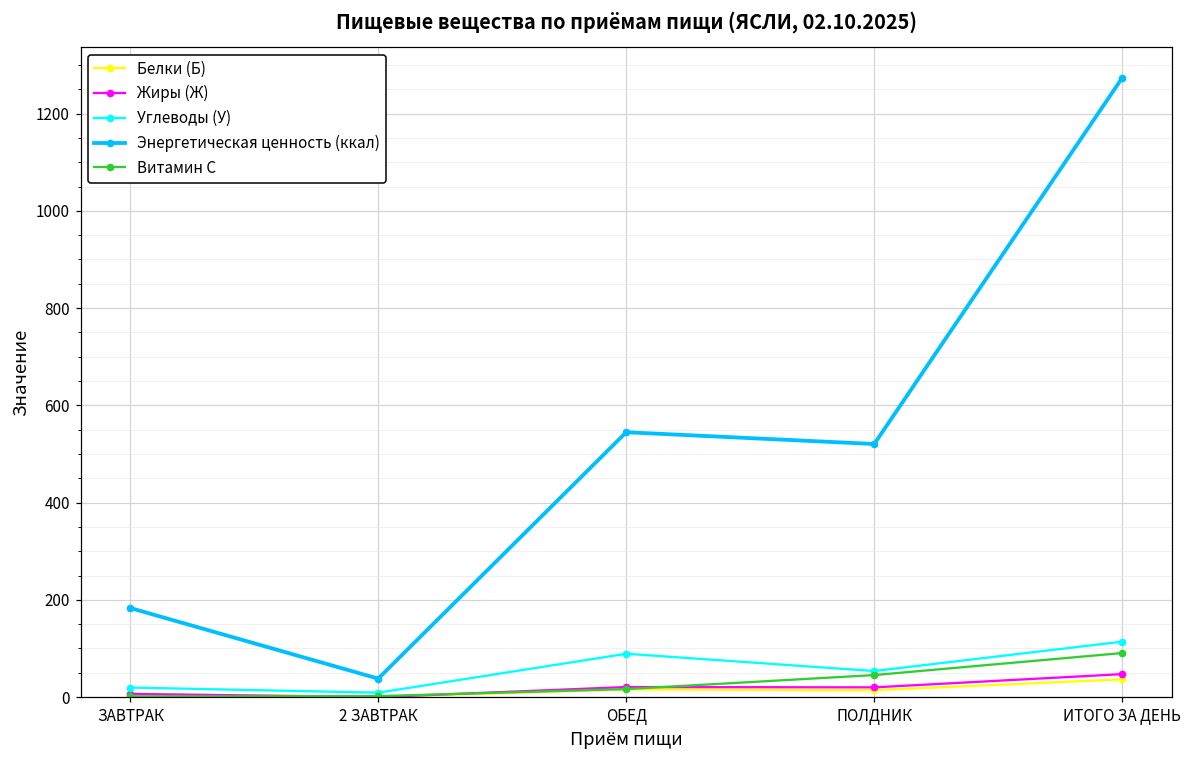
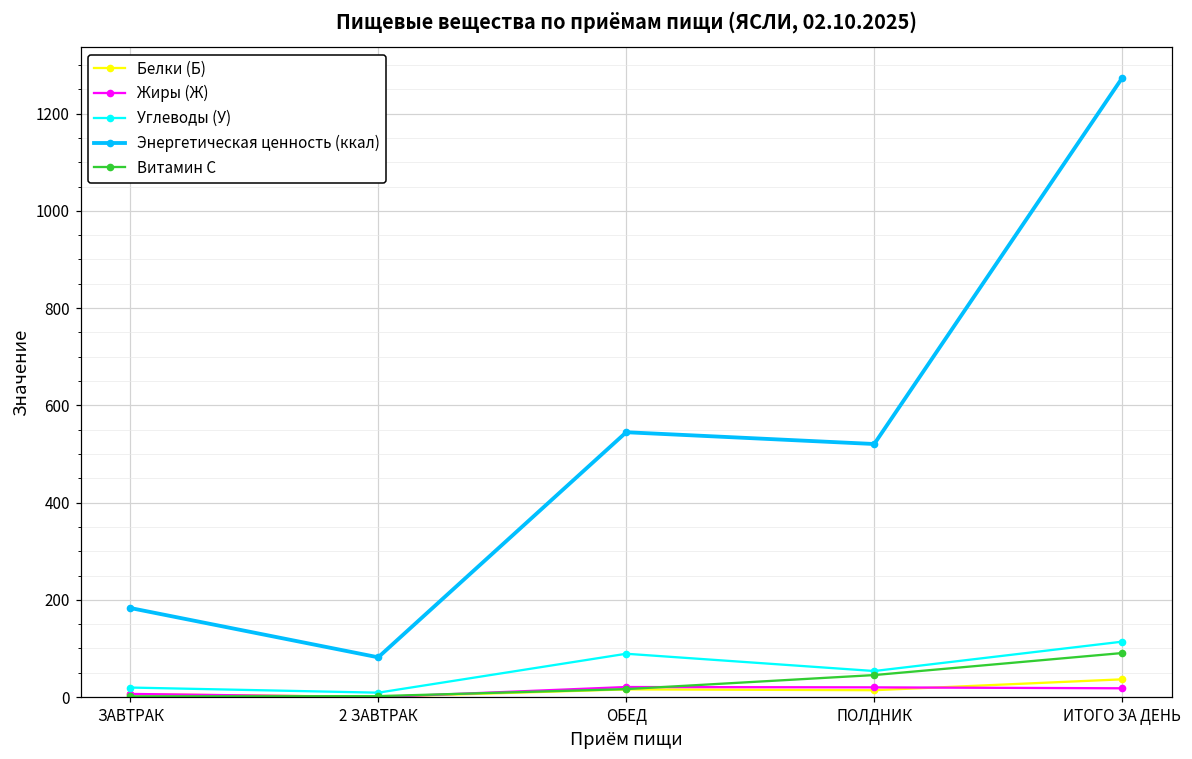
Энергетическая ценность (ккал), 2 ЗАВТРАК: 40 -> 80
Жиры (Ж), ИТОГО ЗА ДЕНЬ: 50 -> 20
